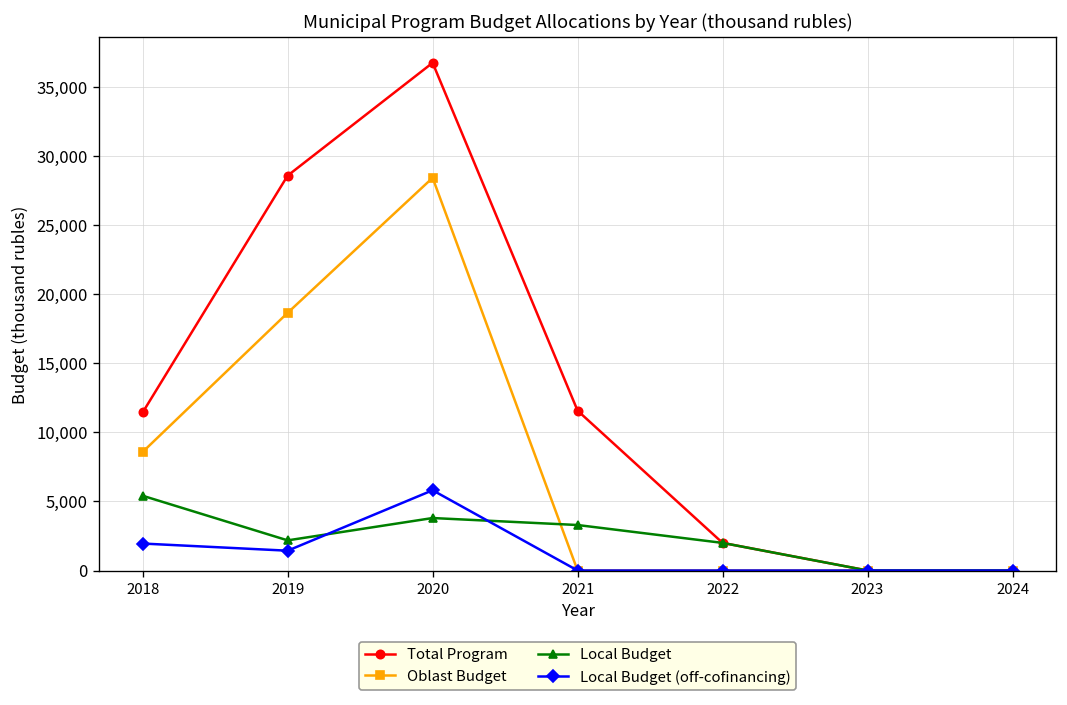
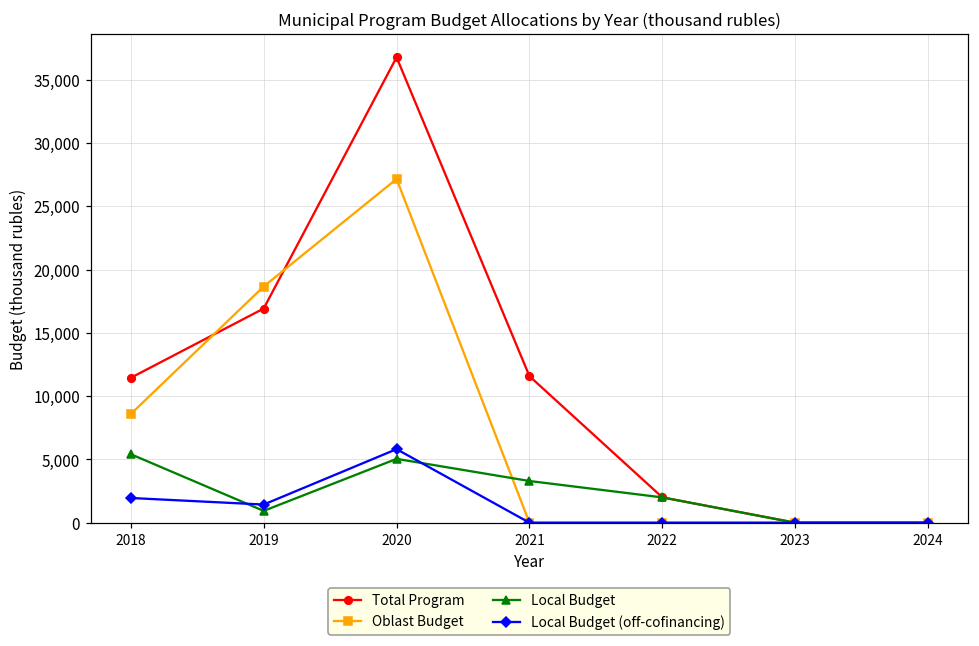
Total Program, 2019: 28,600 -> 16,900
Local Budget, 2019: 2,200 -> 900
Oblast Budget, 2020: 28,400 -> 27,200
Local Budget, 2020: 3,800 -> 5,000
